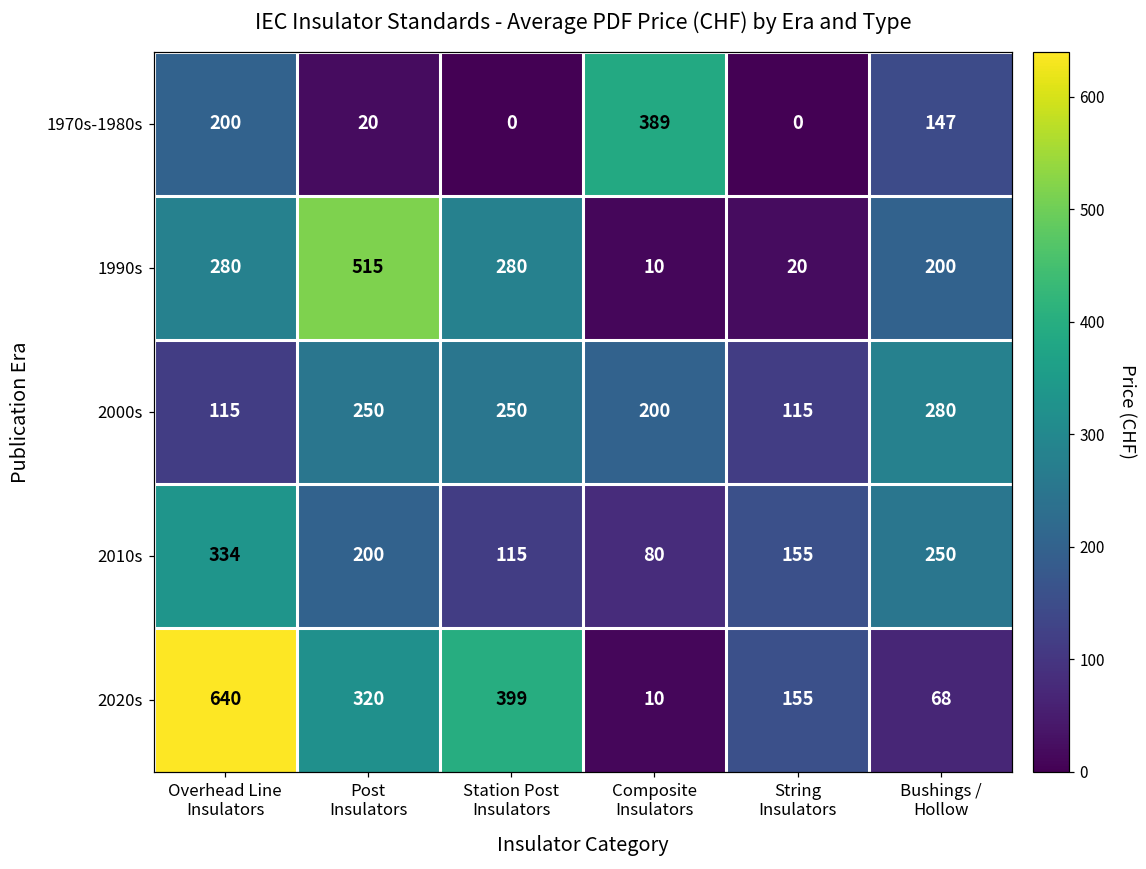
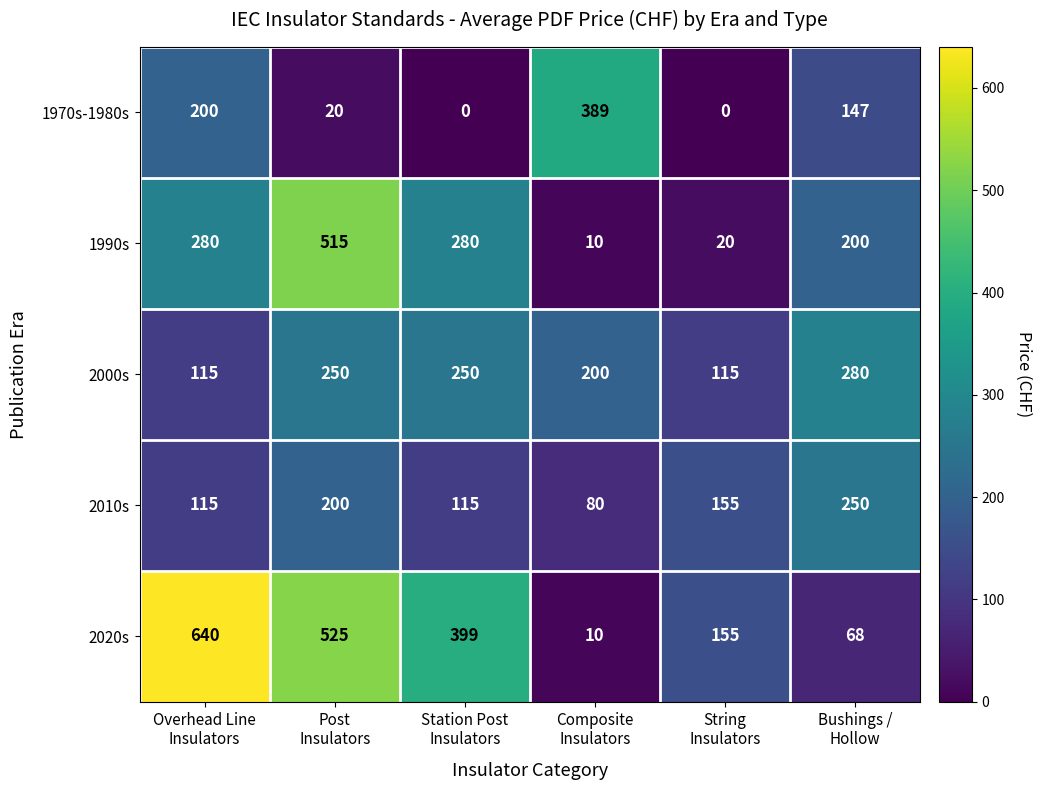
2010s, Overhead Line Insulators: 334 -> 115
2020s, Post Insulators: 320 -> 525
